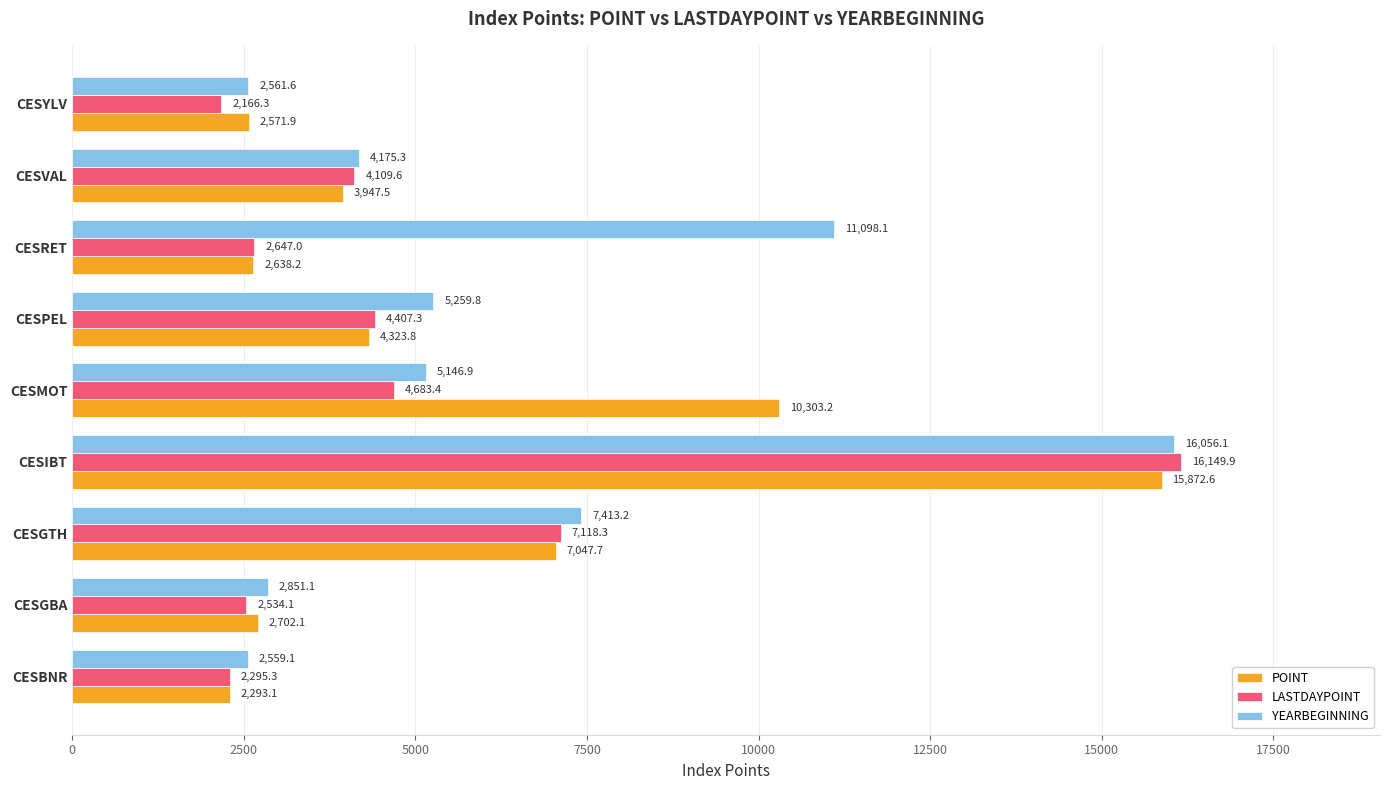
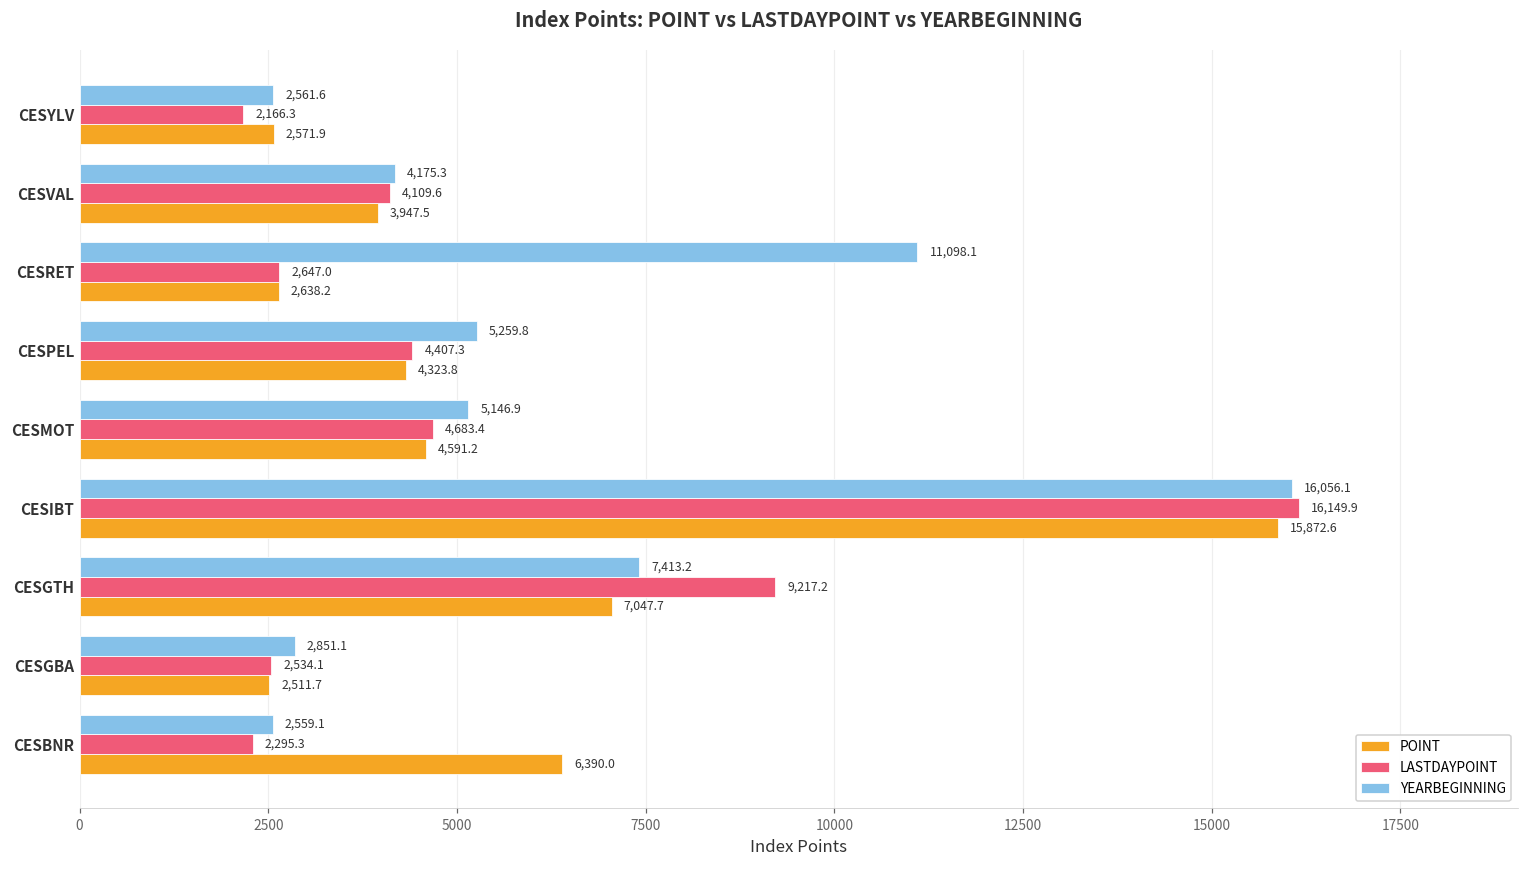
POINT, CESMOT: 10,303.2 -> 4,591.2
LASTDAYPOINT, CESGTH: 7,118.3 -> 9,217.2
POINT, CESGBA: 2,702.1 -> 2,511.7
POINT, CESBNR: 2,293.1 -> 6,390.0
